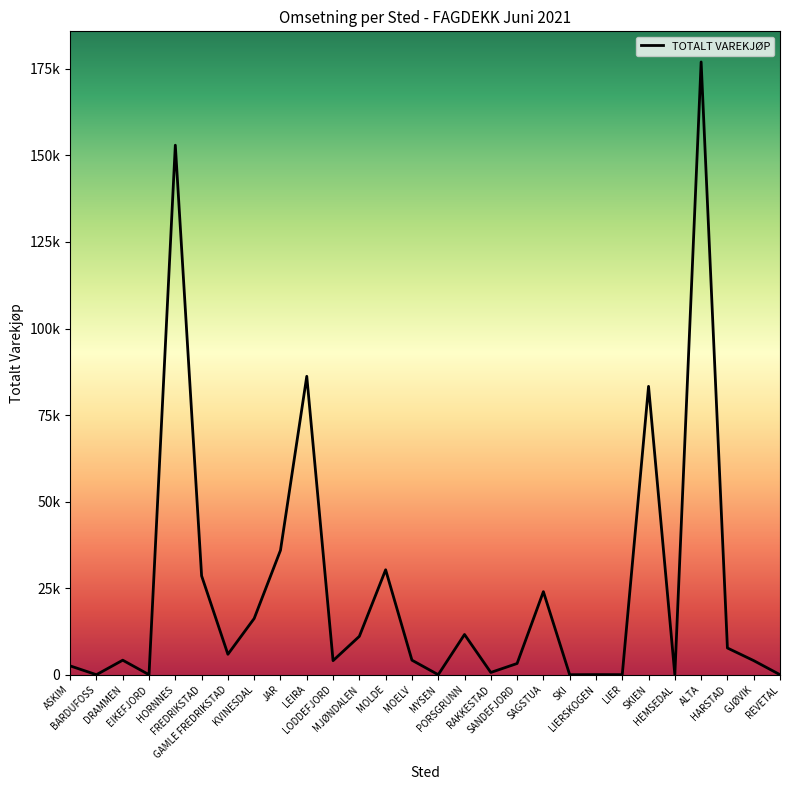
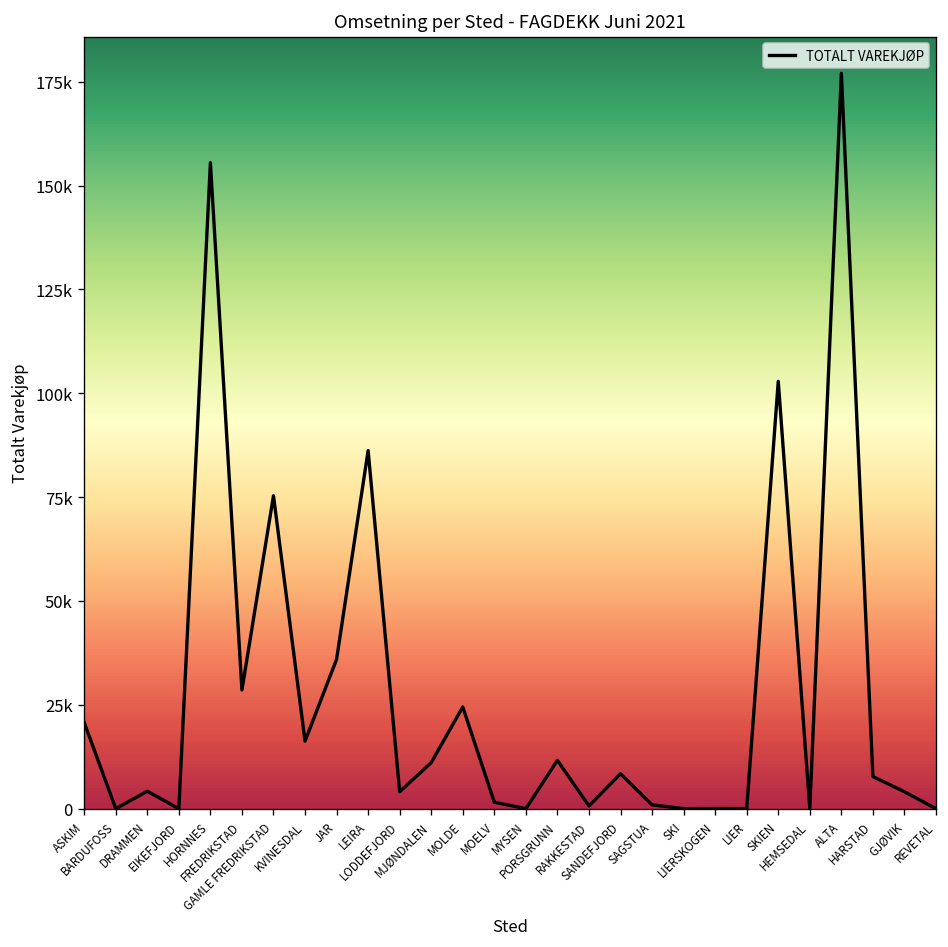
ASKIM: 3000 -> 21000
HORNNES: 153000 -> 155000
GAMLE FREDRIKSTAD: 6000 -> 75000
MOLDE: 30000 -> 24000
MOELV: 4000 -> 2000
SANDEFJORD: 3000 -> 8000
SAGSTUA: 24000 -> 1000
SKIEN: 83000 -> 103000
